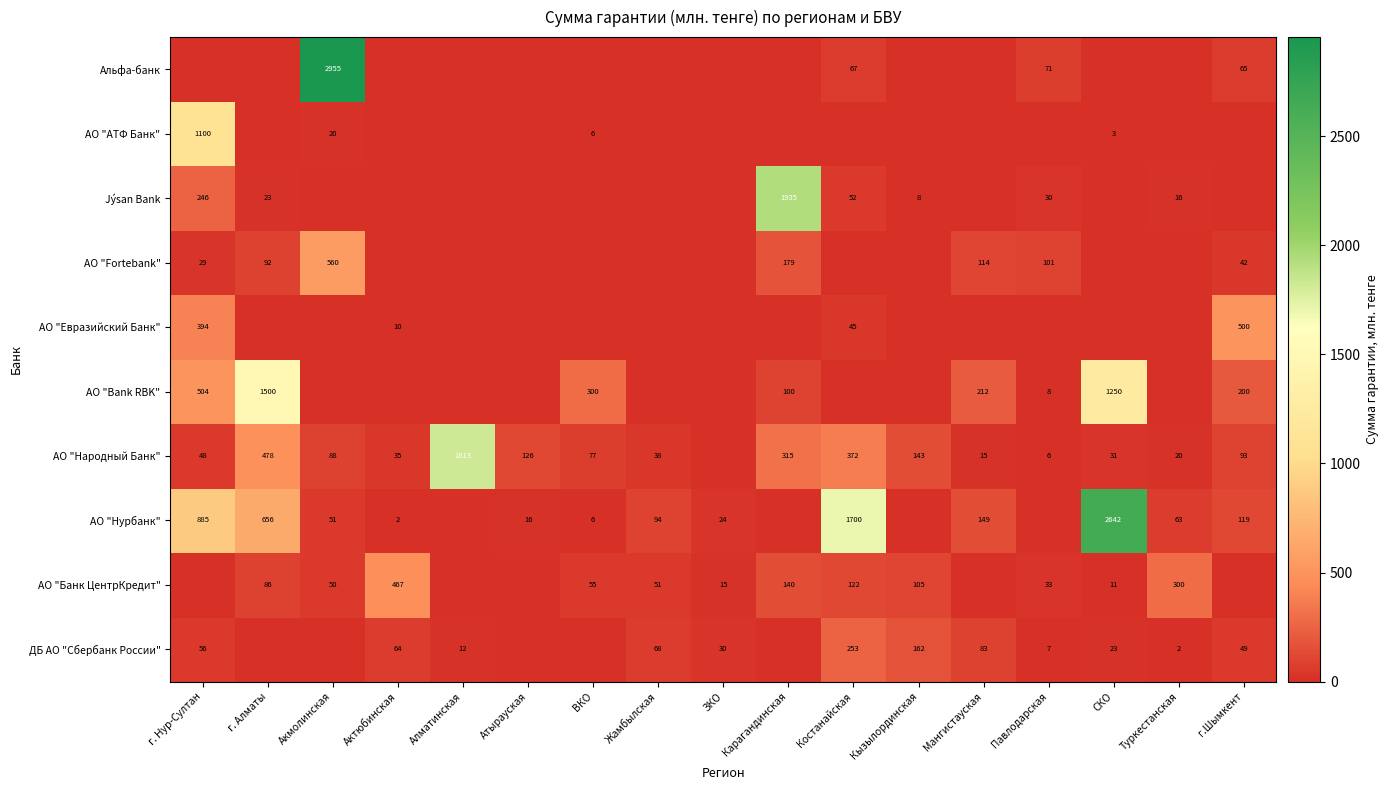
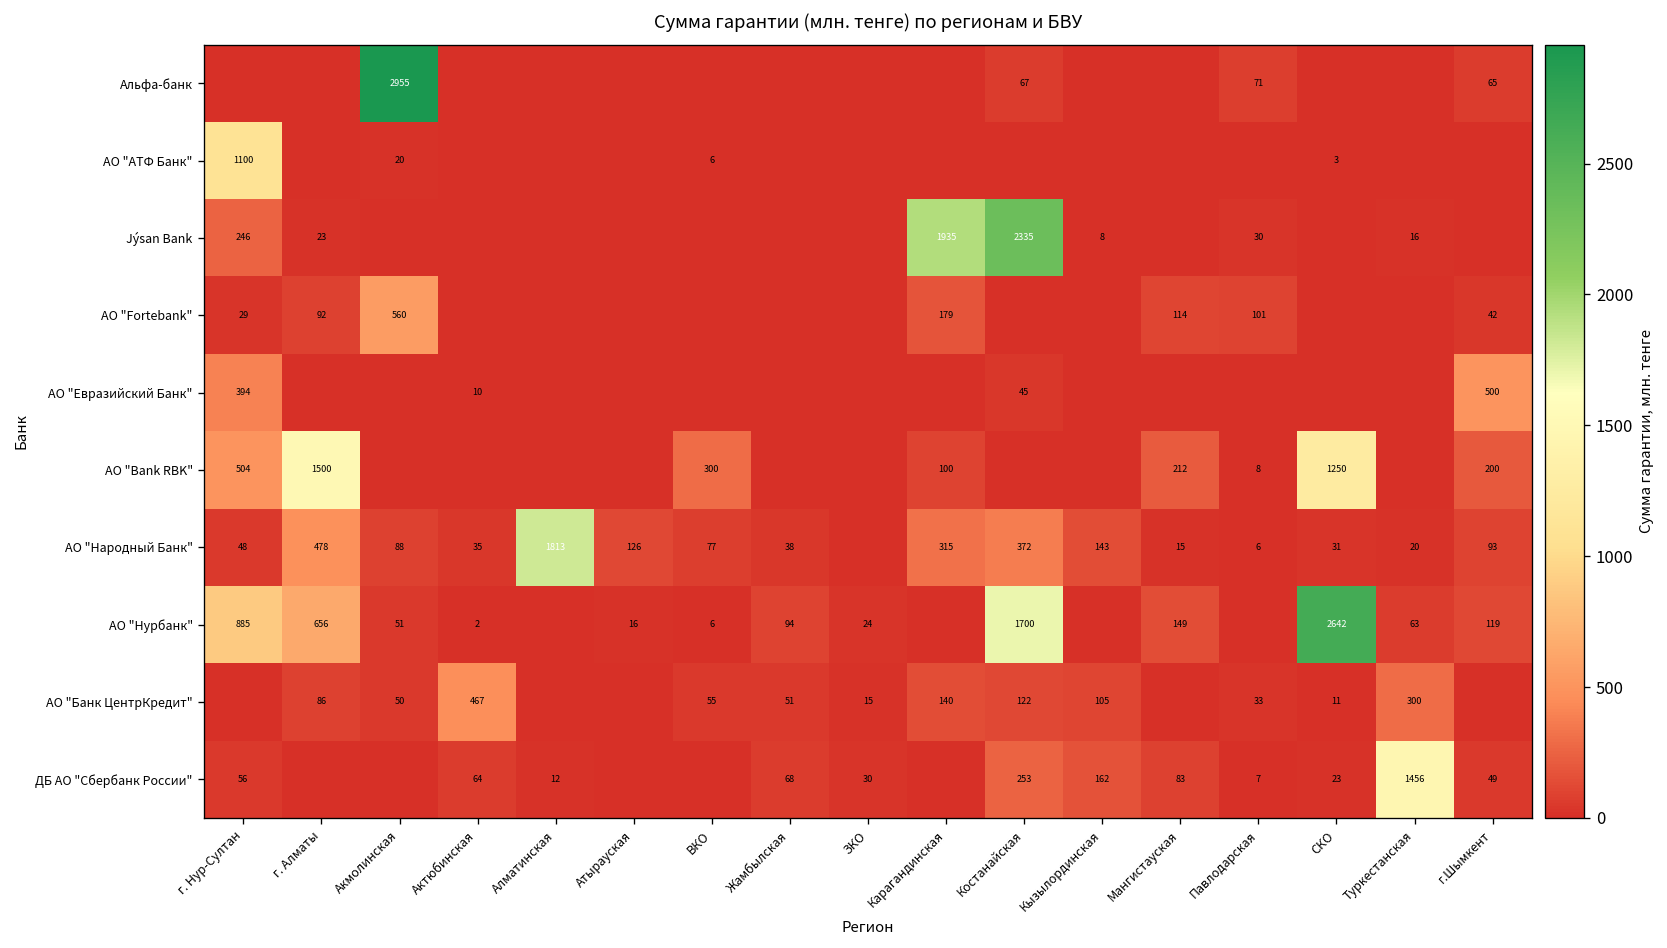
Jýsan Bank, Костанайская: 52 -> 2335
ДБ АО "Сбербанк России", Туркестанская: 2 -> 1456
